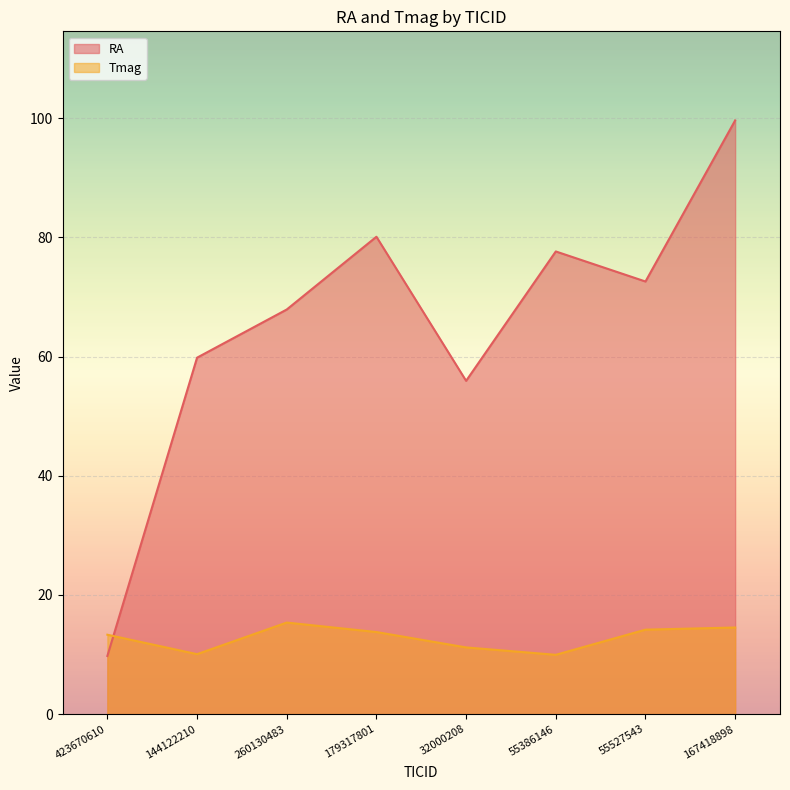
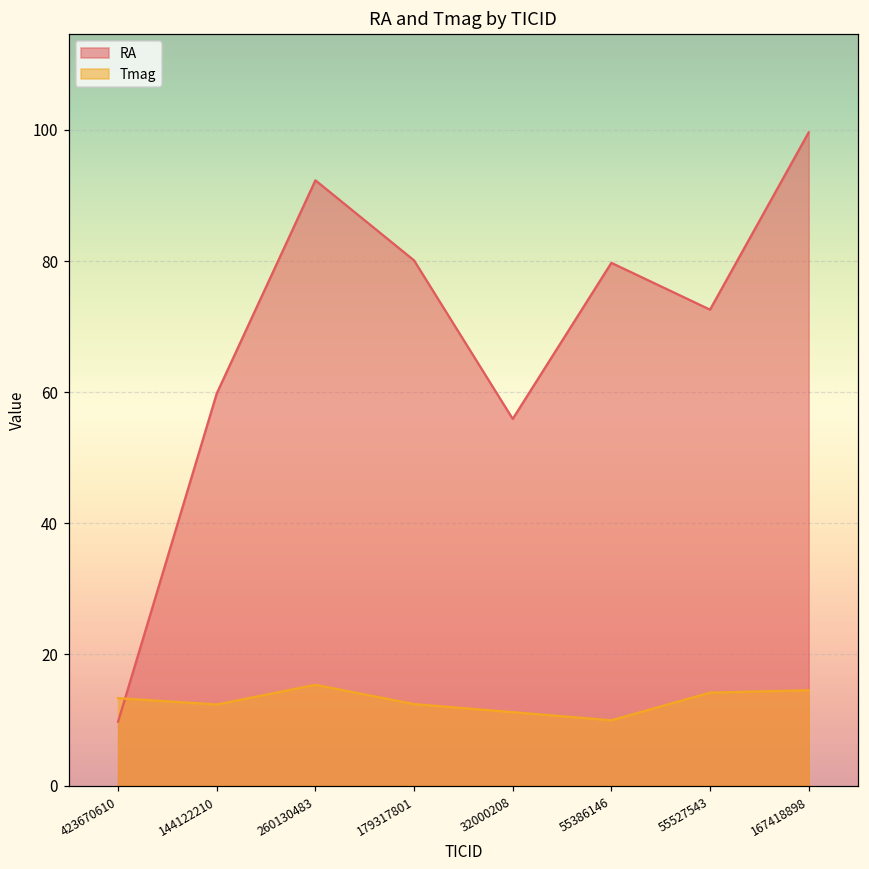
Tmag, 144122210: 10 -> 12
RA, 260130483: 68 -> 92
Tmag, 179317801: 14 -> 12
RA, 55386146: 78 -> 80
